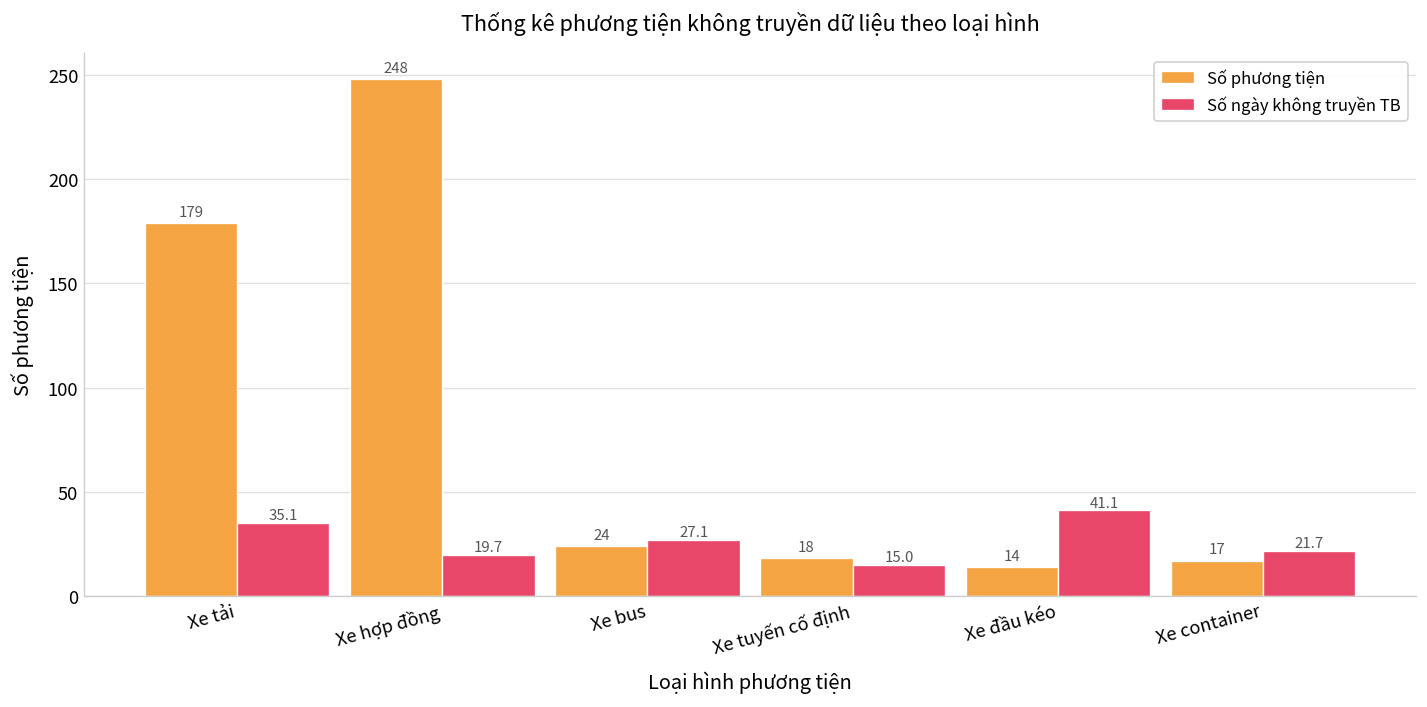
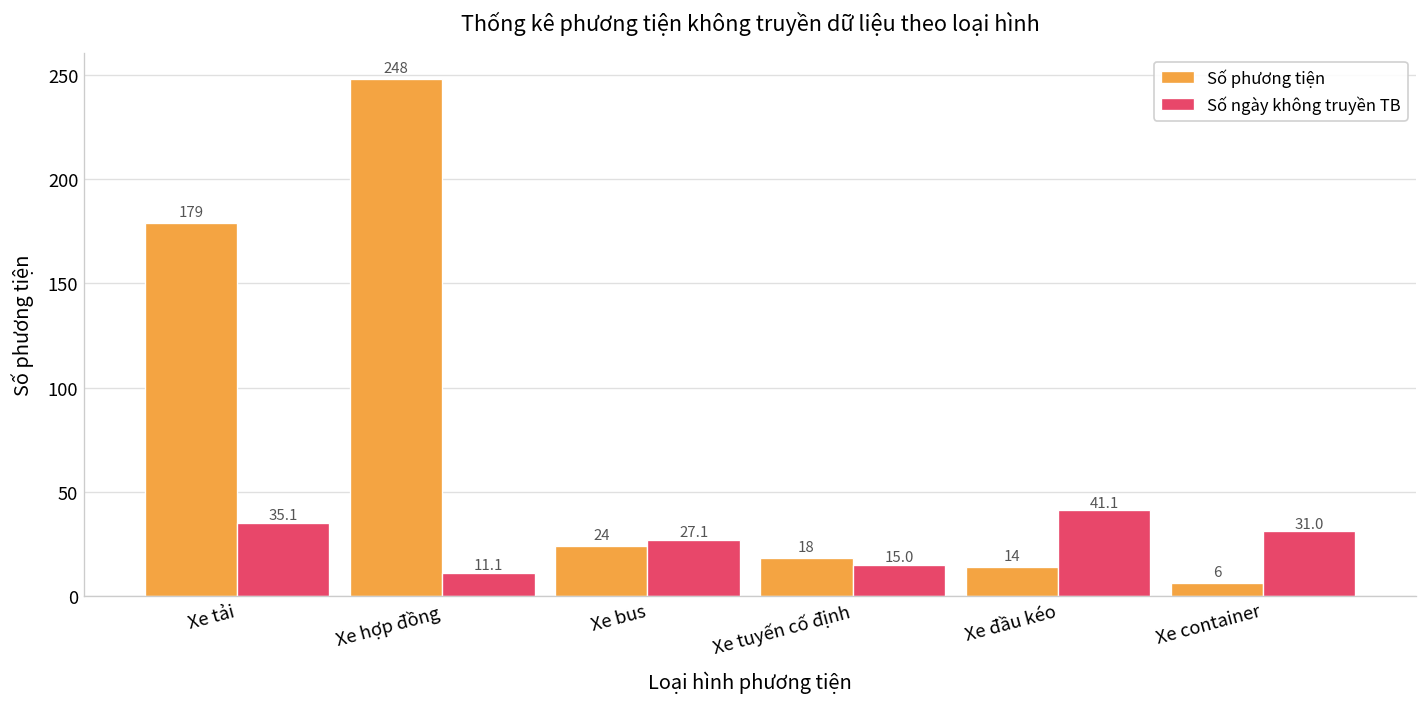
Số ngày không truyền TB, Xe hợp đồng: 19.7 -> 11.1
Số phương tiện, Xe container: 17 -> 6
Số ngày không truyền TB, Xe container: 21.7 -> 31.0
